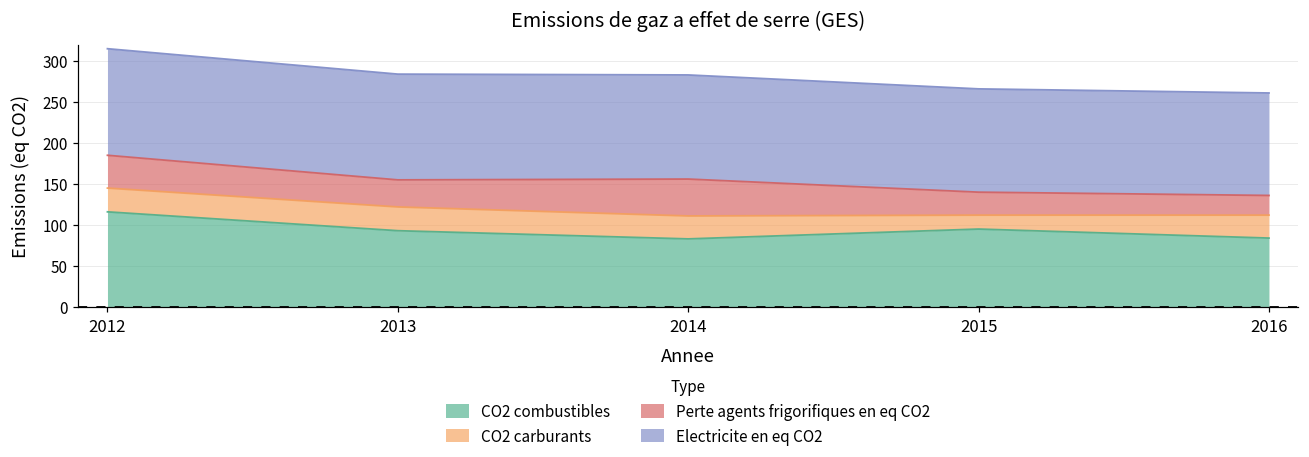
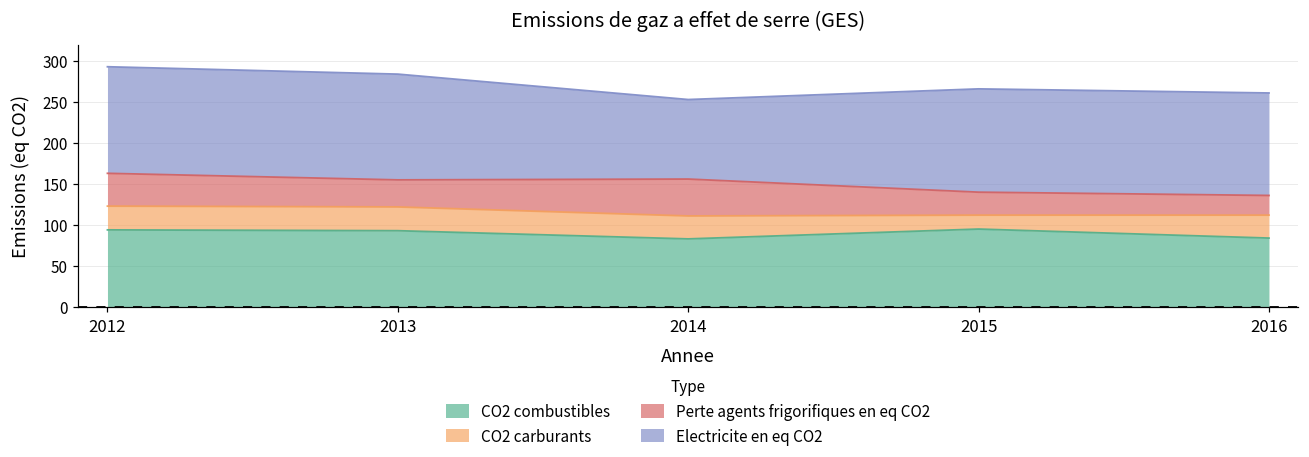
CO2 combustibles, 2012: 120 -> 90
Electricite en eq CO2, 2014: 130 -> 100
